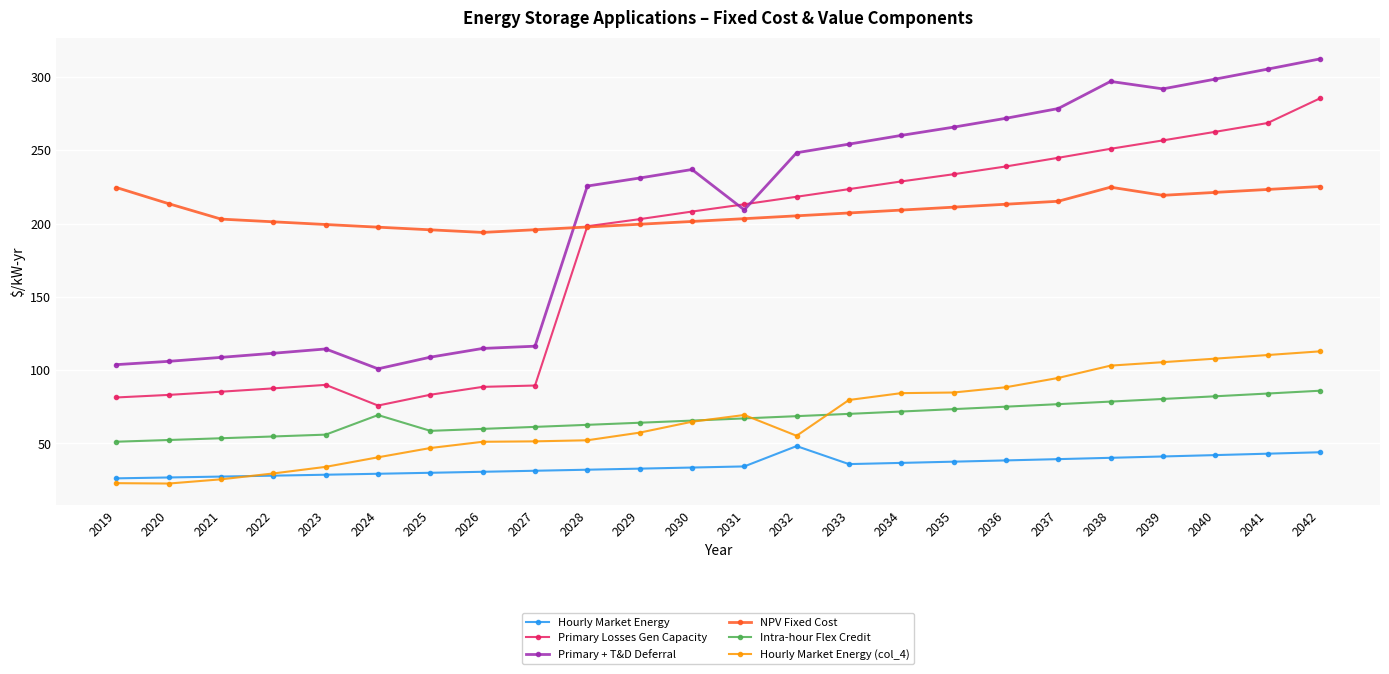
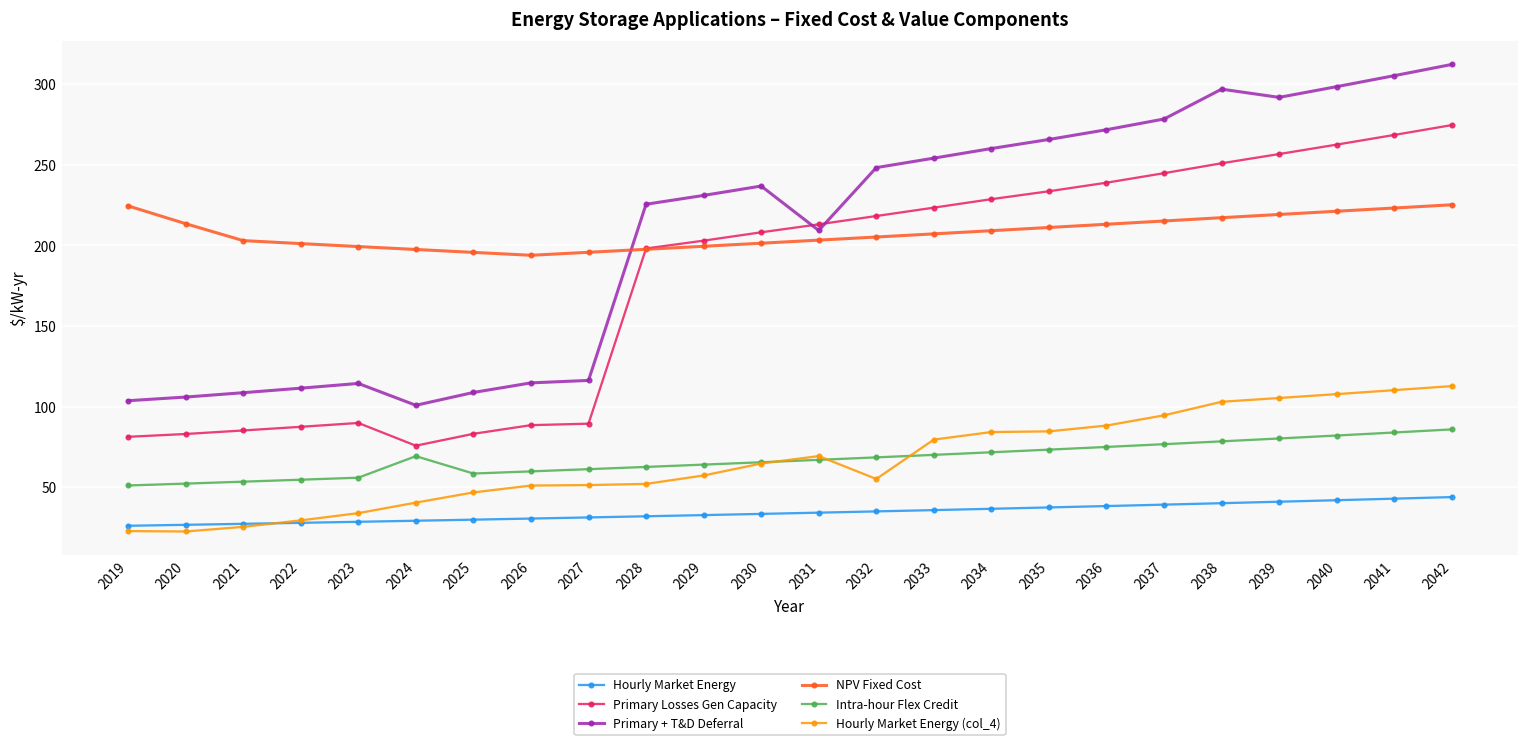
Hourly Market Energy, 2032: 48 -> 35
NPV Fixed Cost, 2038: 225 -> 217
Primary Losses Gen Capacity, 2042: 285 -> 275
